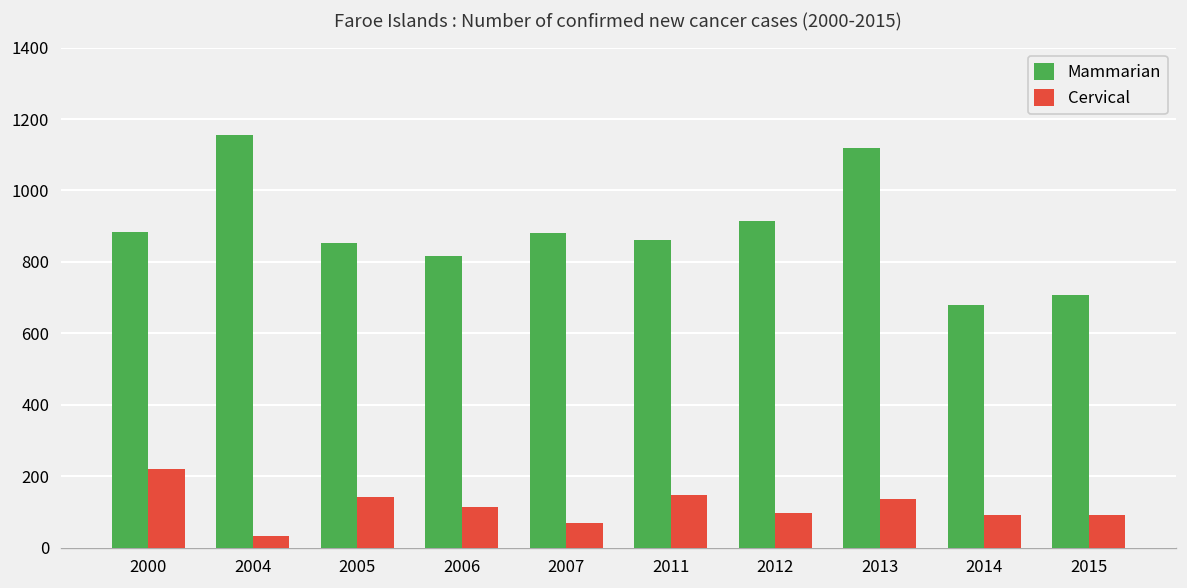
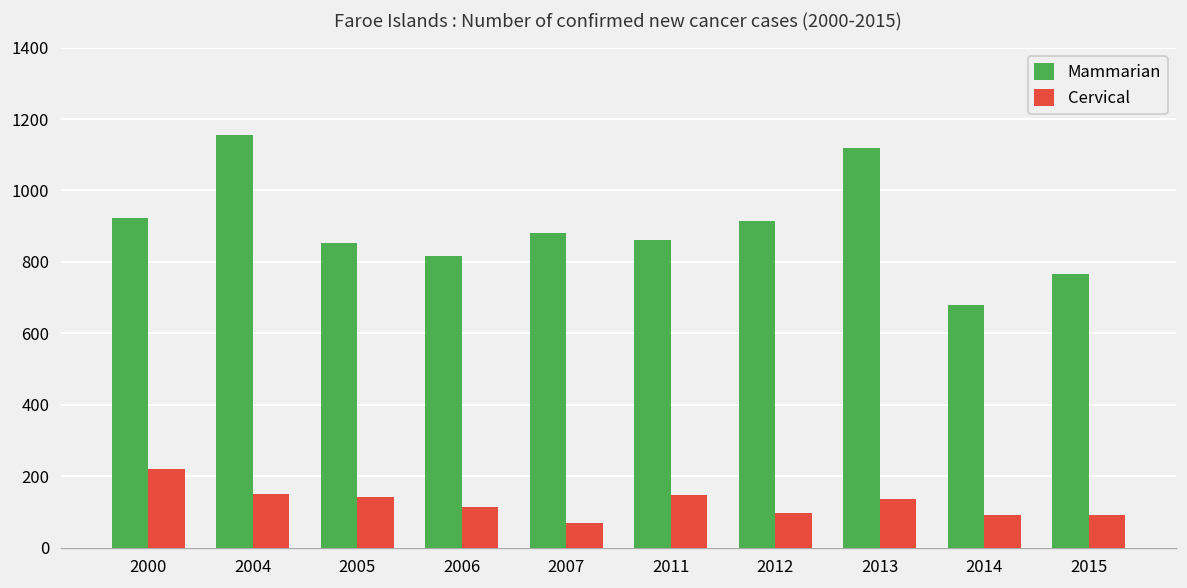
Mammarian, 2000: 880 -> 920
Cervical, 2004: 30 -> 150
Mammarian, 2015: 710 -> 770
